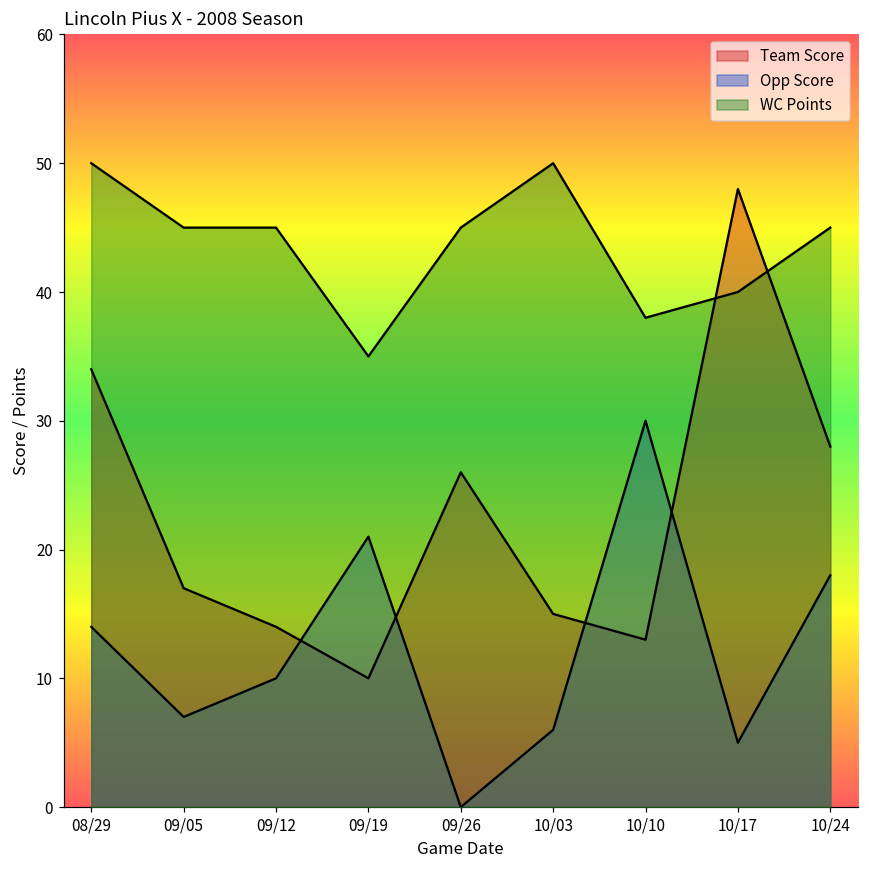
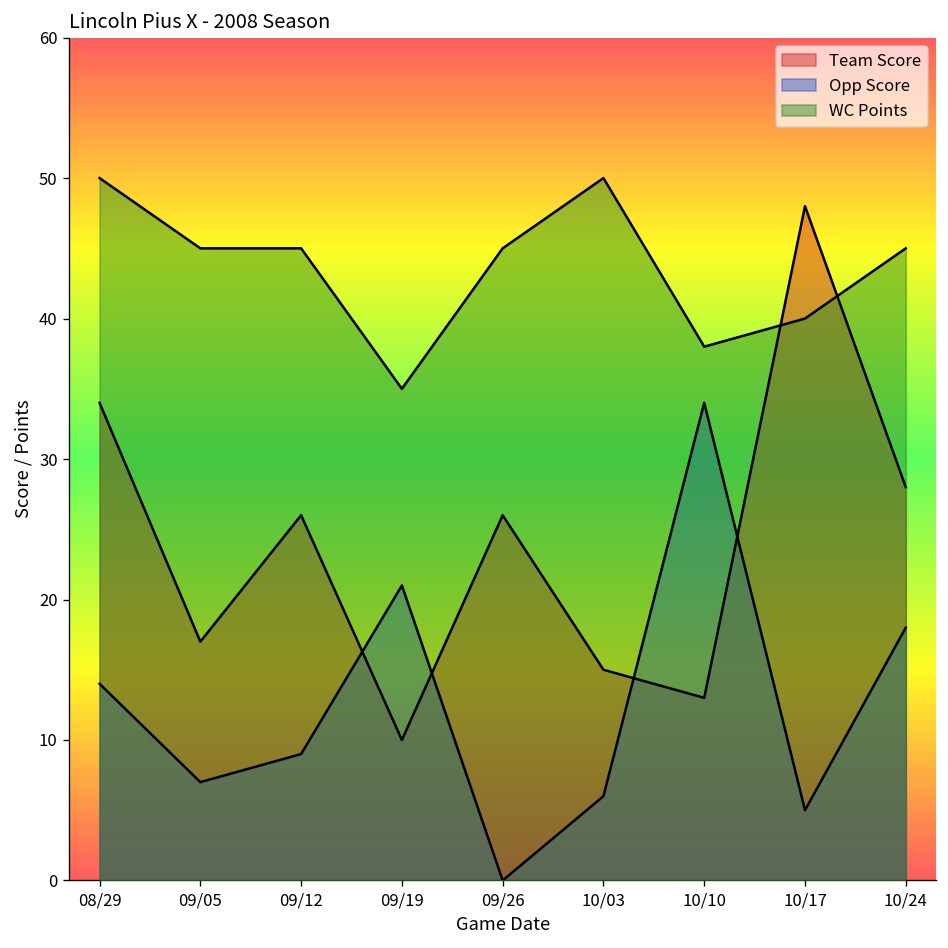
Team Score, 09/12: 14 -> 26
Opp Score, 09/12: 10 -> 9
Opp Score, 10/10: 30 -> 34
